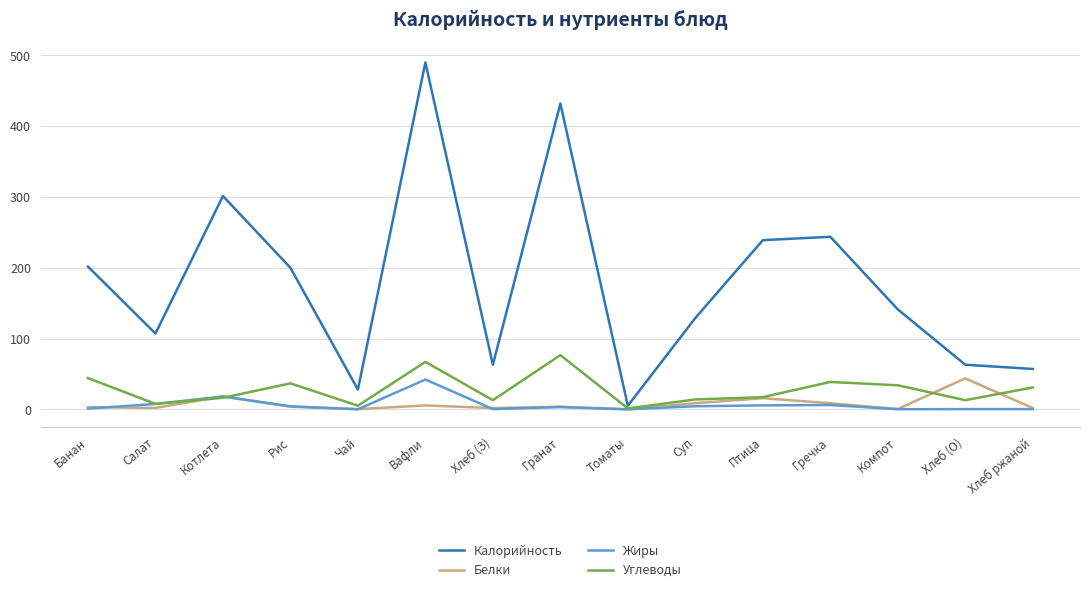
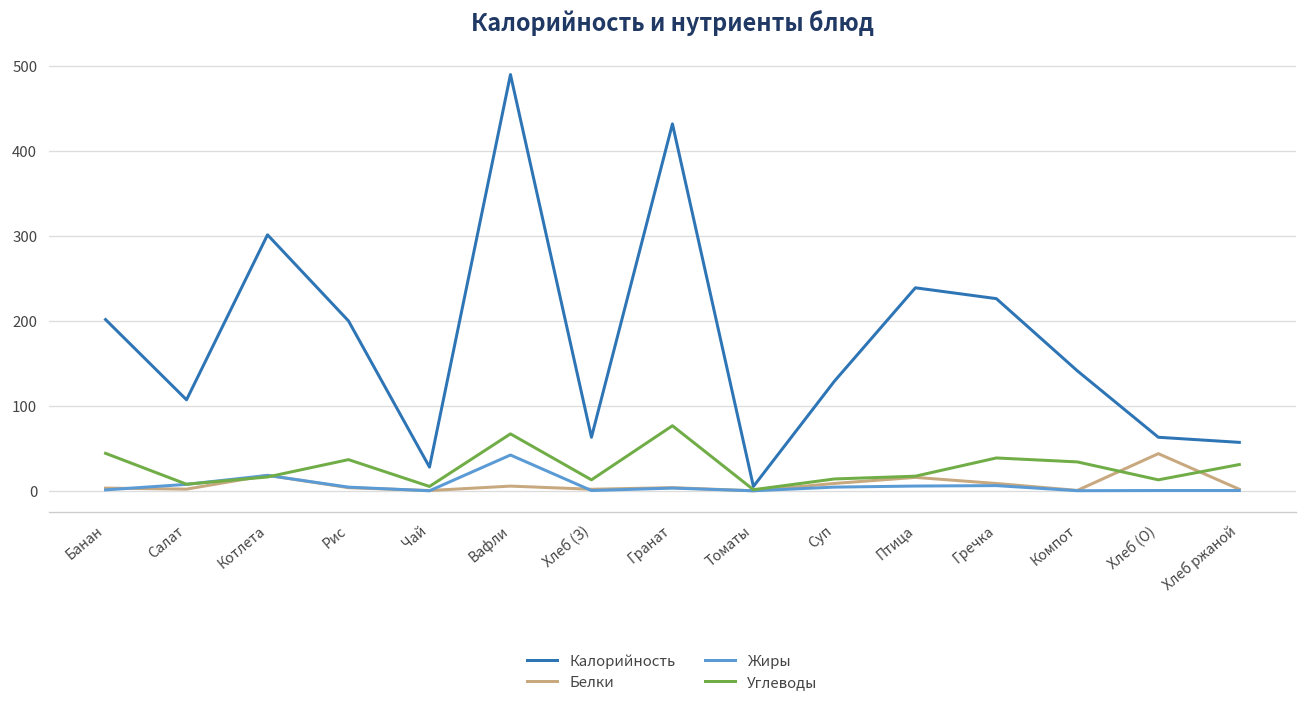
Калорийность, Гречка: 240 -> 230
